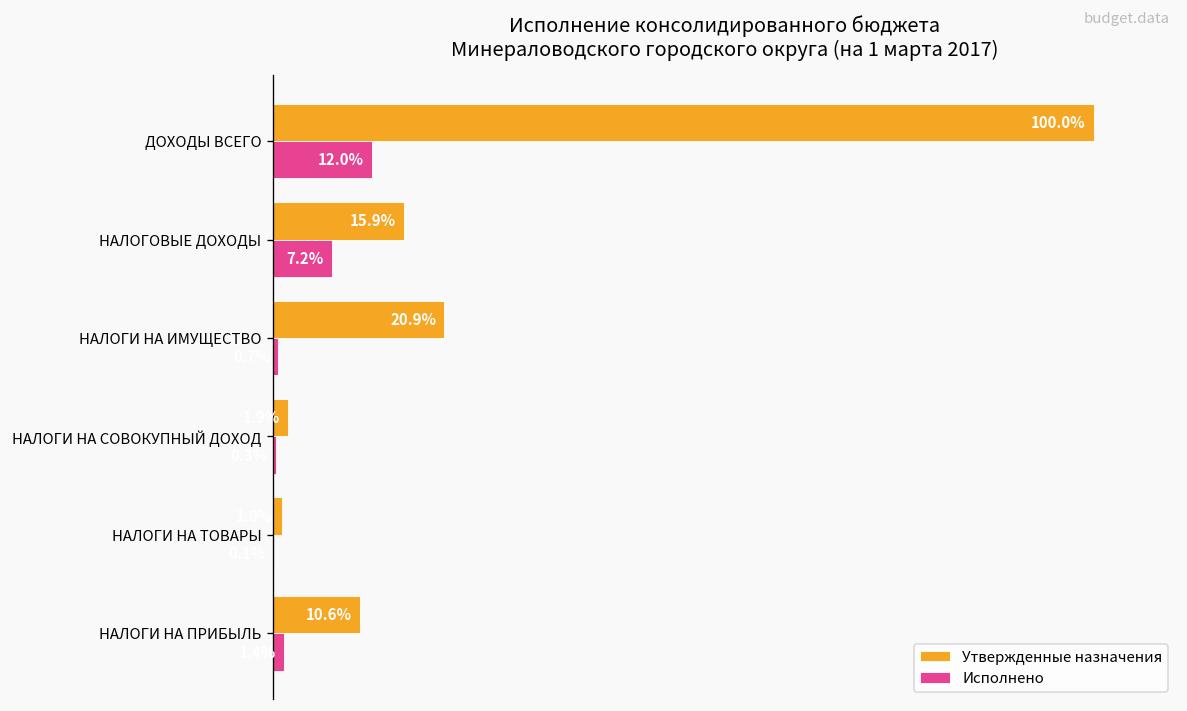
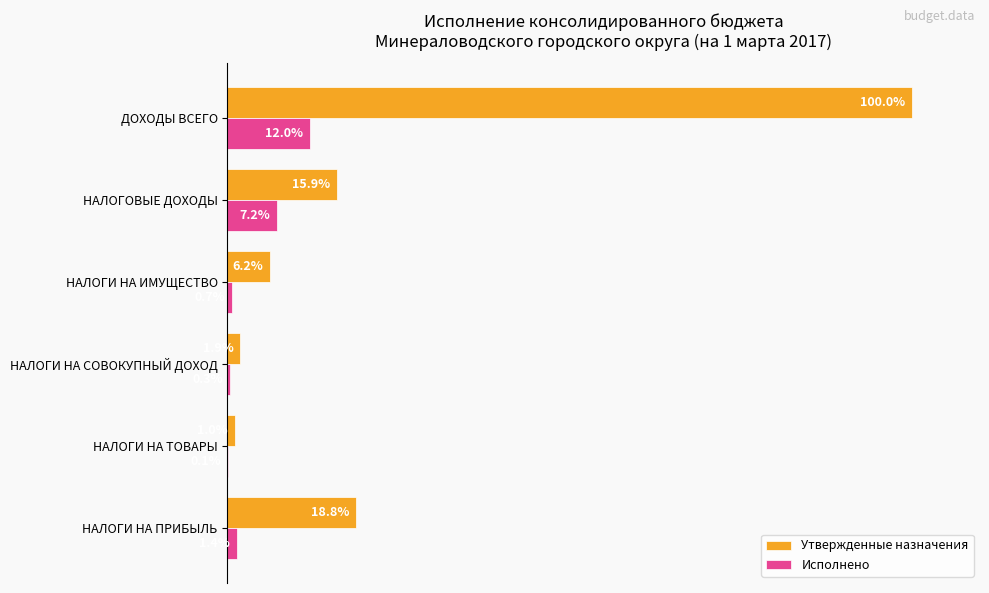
Утвержденные назначения, НАЛОГИ НА ИМУЩЕСТВО: 20.9% -> 6.2%
Утвержденные назначения, НАЛОГИ НА ПРИБЫЛЬ: 10.6% -> 18.8%
